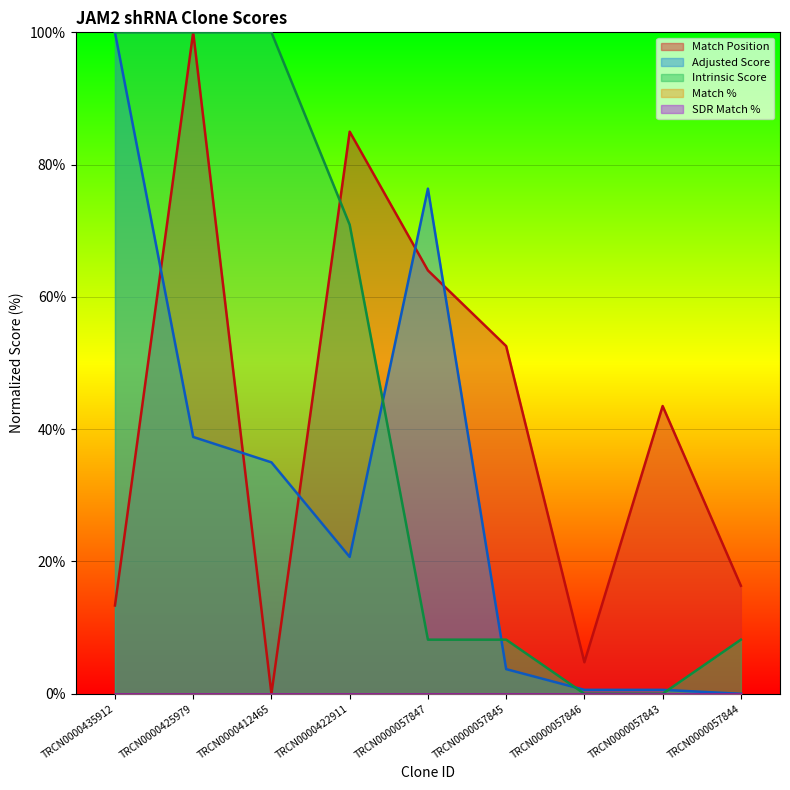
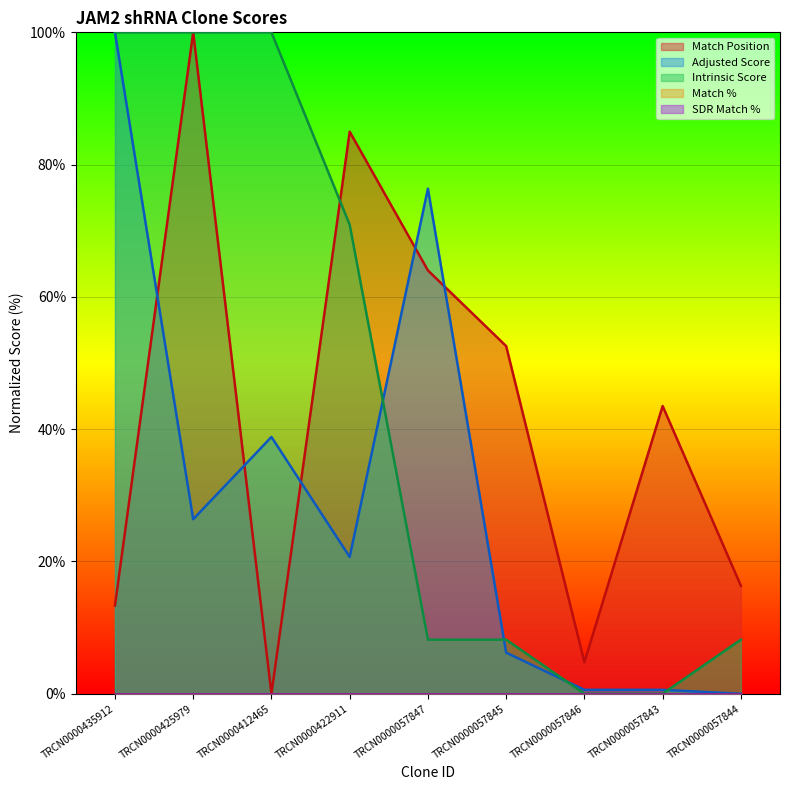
Adjusted Score, TRCN0000425979: 39% -> 26%
Adjusted Score, TRCN0000412465: 35% -> 39%
Adjusted Score, TRCN0000057845: 4% -> 6%
